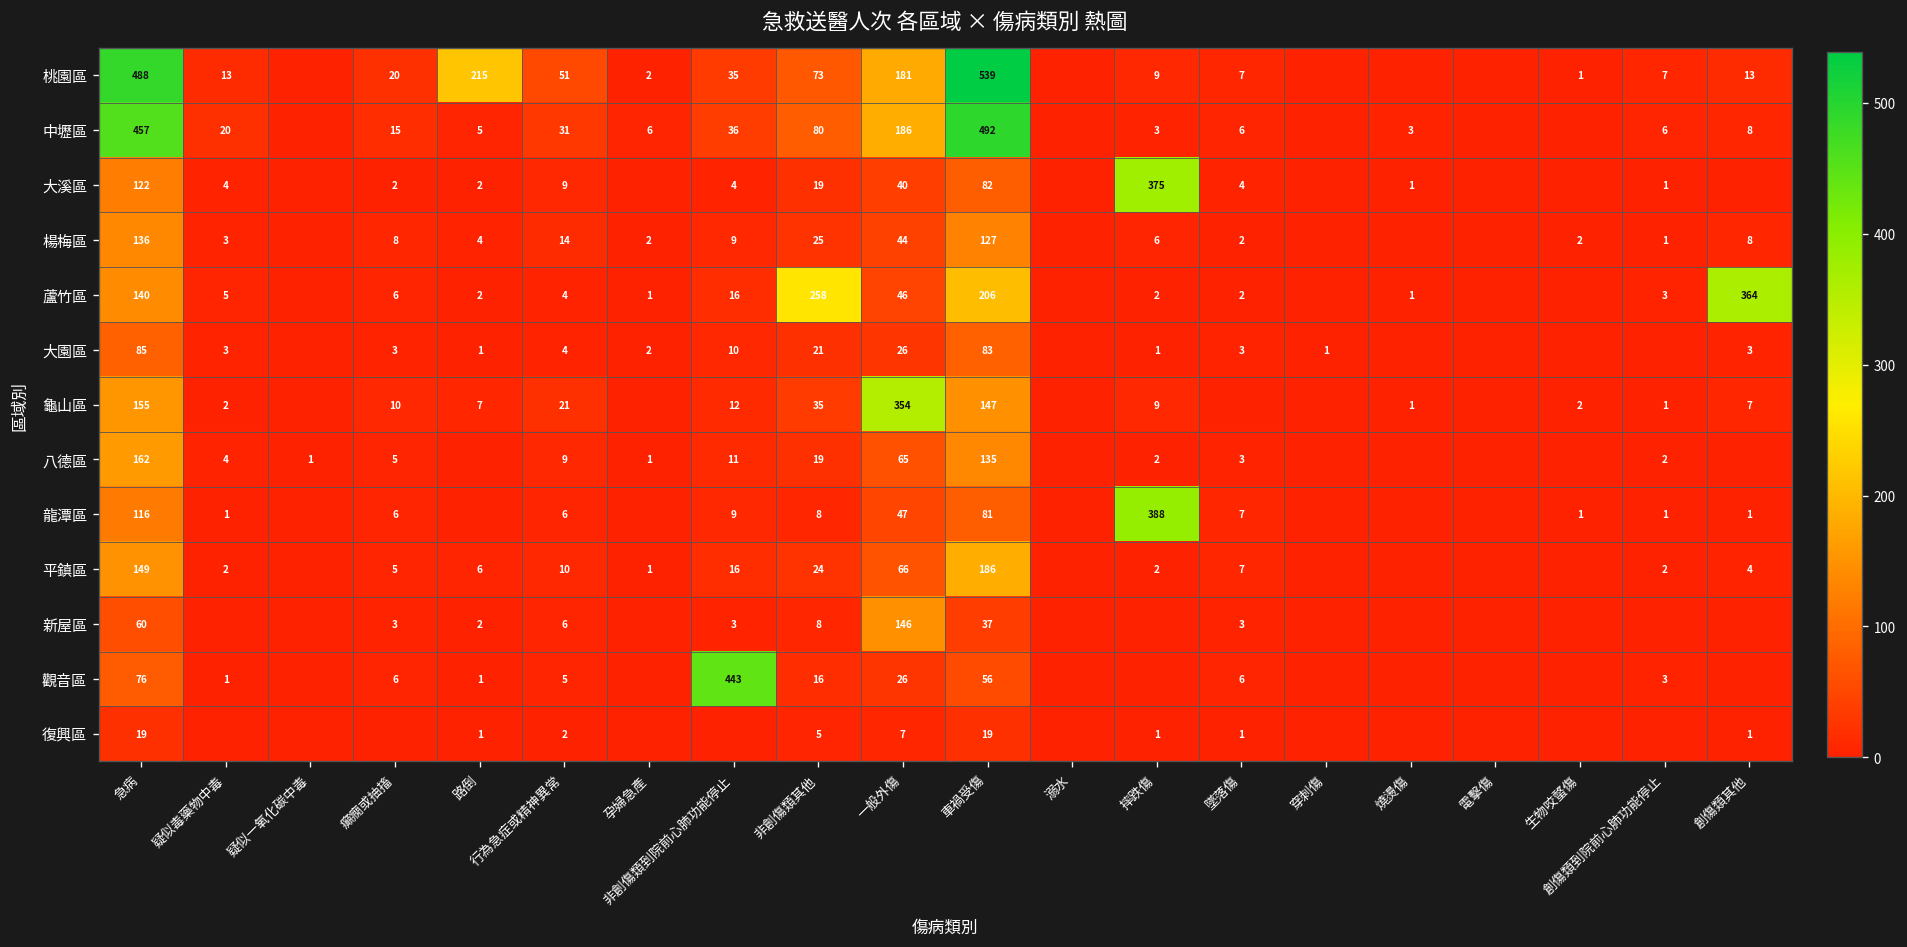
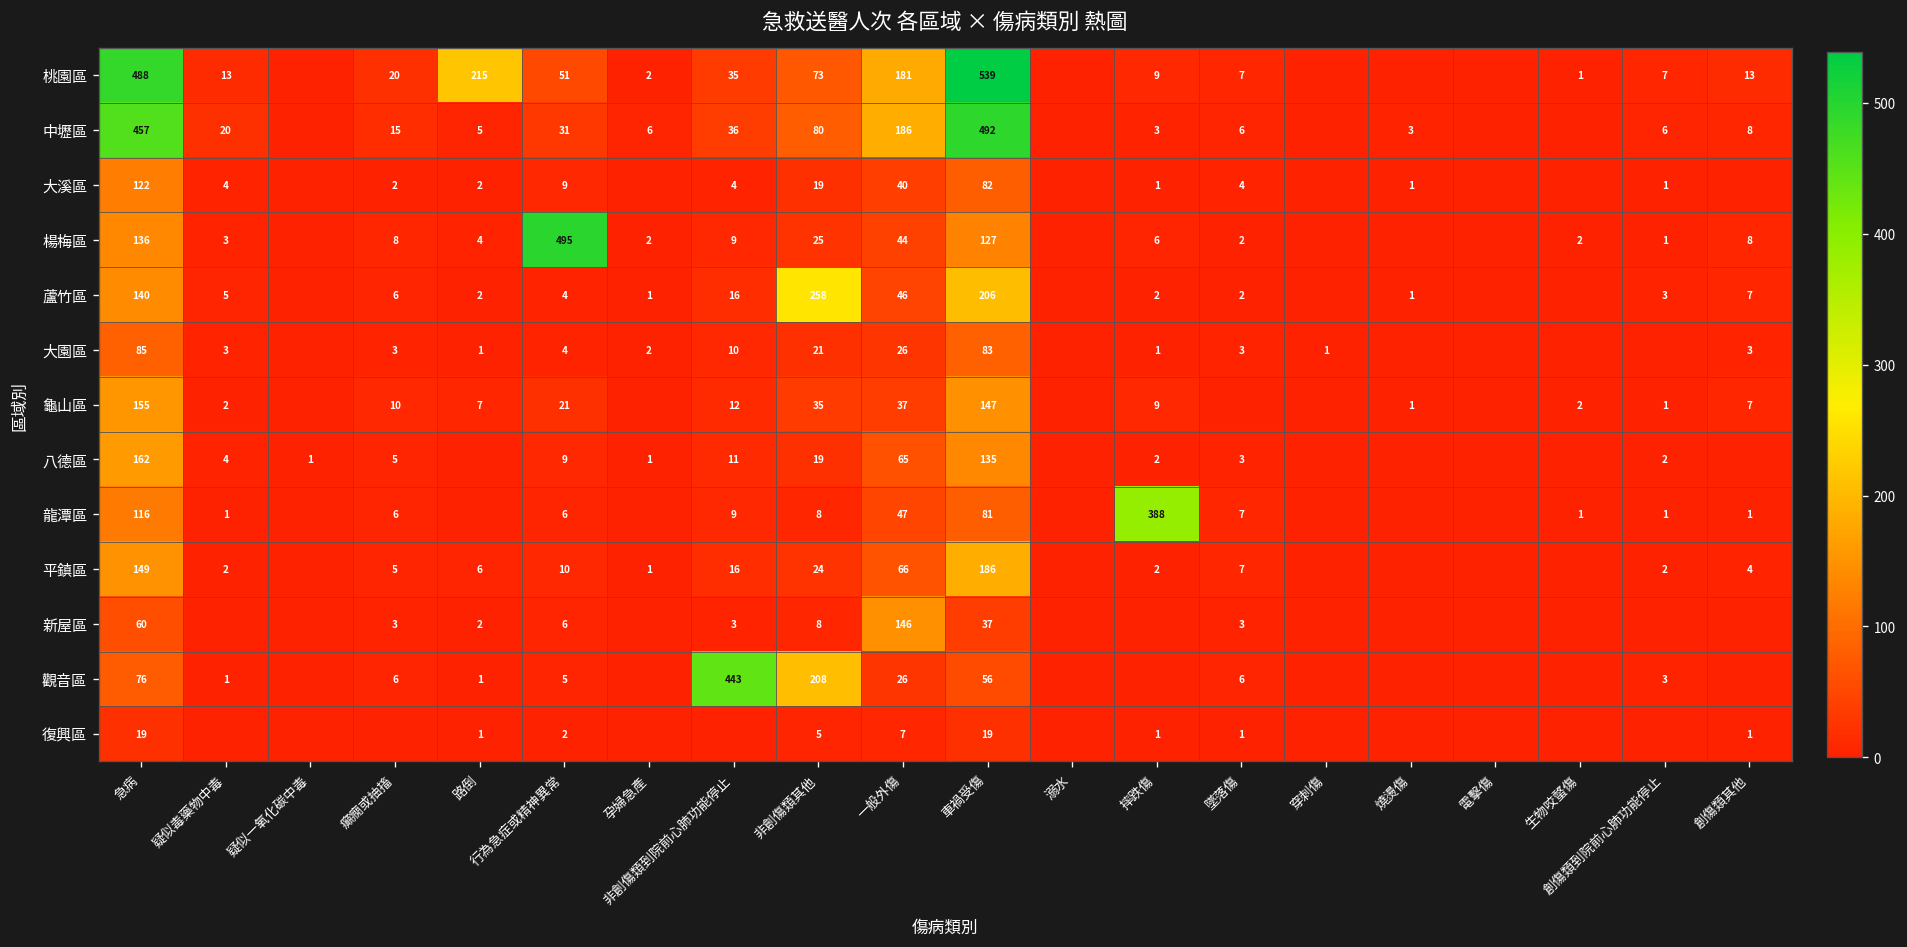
大溪區, 摔跌傷: 375 -> 1
楊梅區, 行為急症或精神異常: 14 -> 495
蘆竹區, 創傷類其他: 364 -> 7
龜山區, 一般外傷: 354 -> 37
觀音區, 非創傷類其他: 16 -> 208
